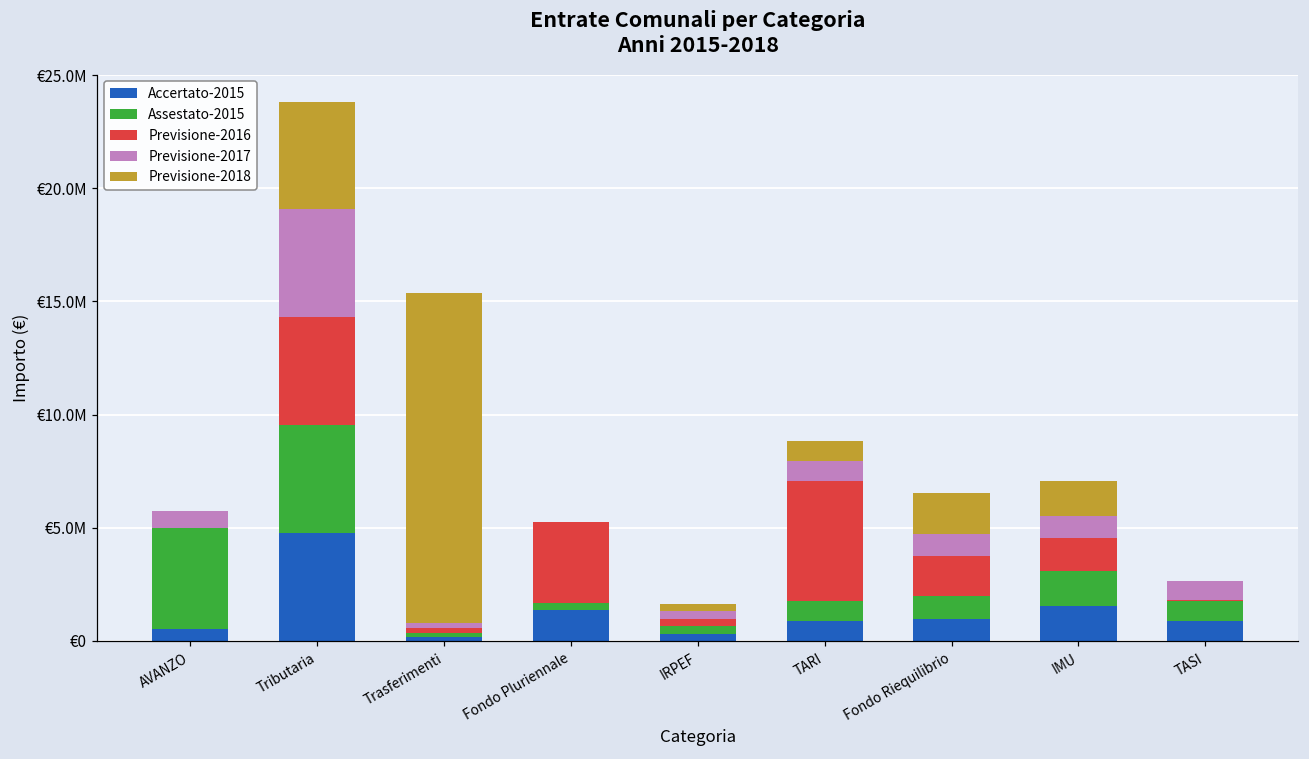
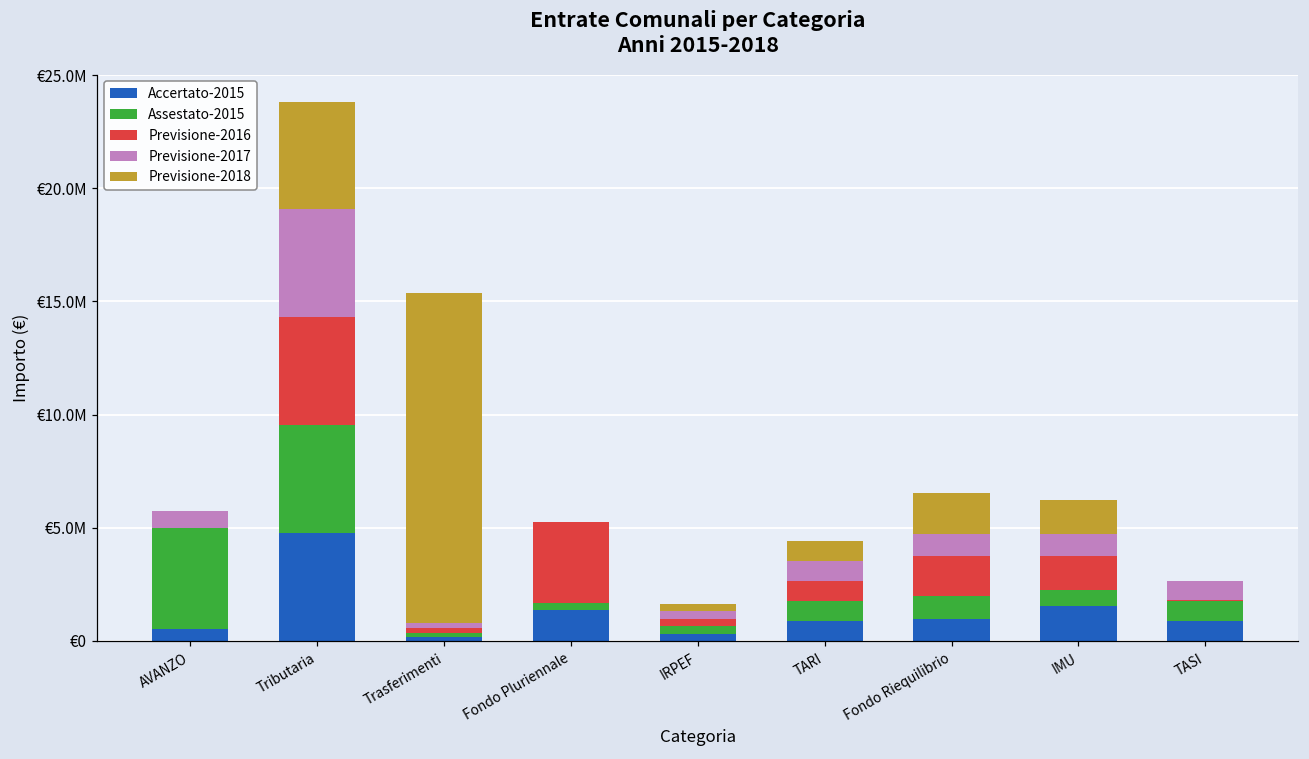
Previsione-2016, TARI: €5300000 -> €900000
Assestato-2015, IMU: €1500000 -> €700000
